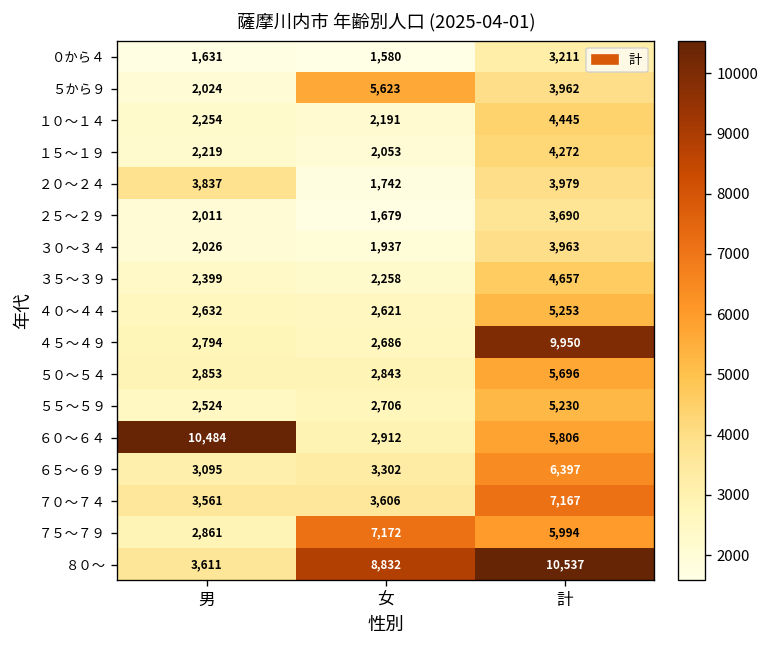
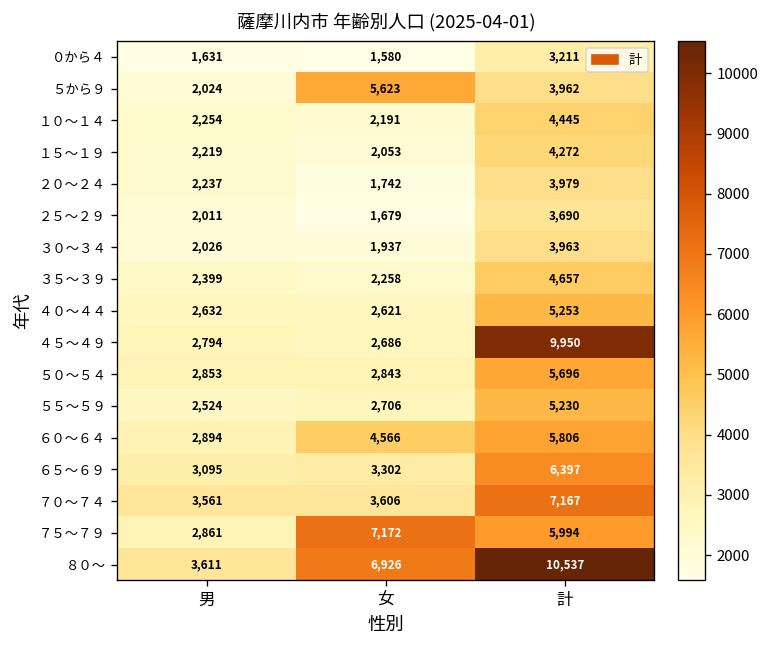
２０～２４, 男: 3,837 -> 2,237
６０～６４, 男: 10,484 -> 2,894
６０～６４, 女: 2,912 -> 4,566
８０～, 女: 8,832 -> 6,926
